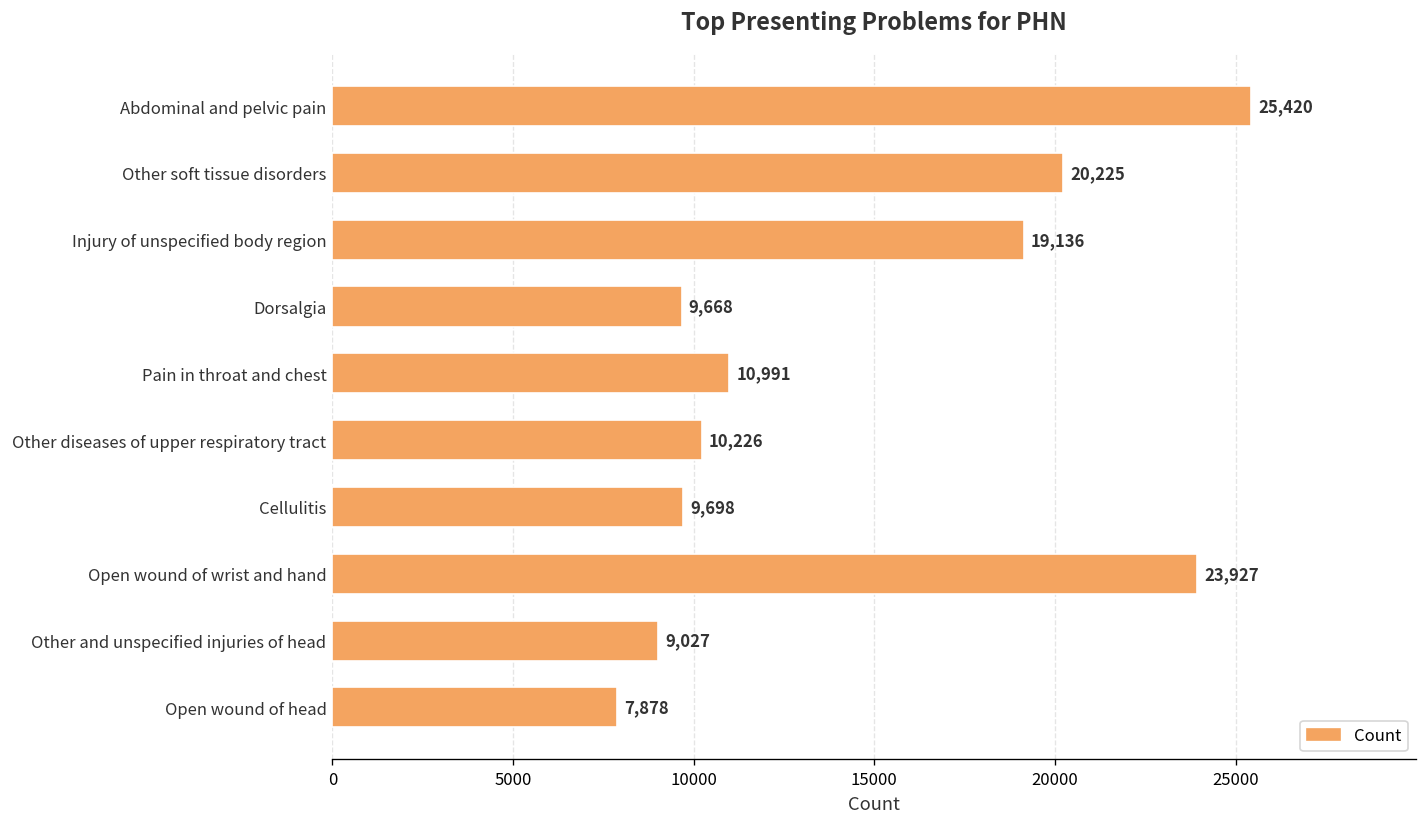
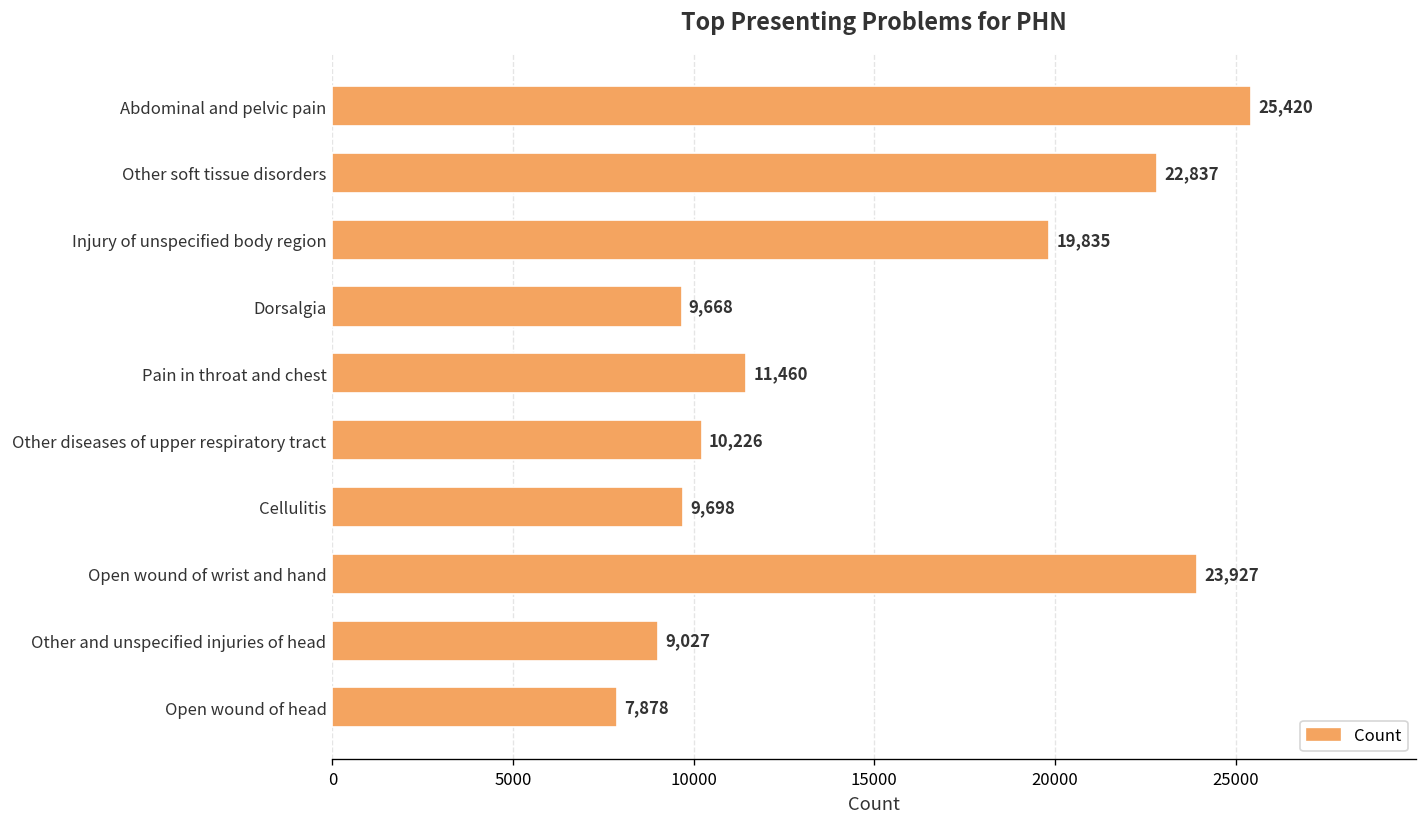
Other soft tissue disorders: 20,225 -> 22,837
Injury of unspecified body region: 19,136 -> 19,835
Pain in throat and chest: 10,991 -> 11,460
